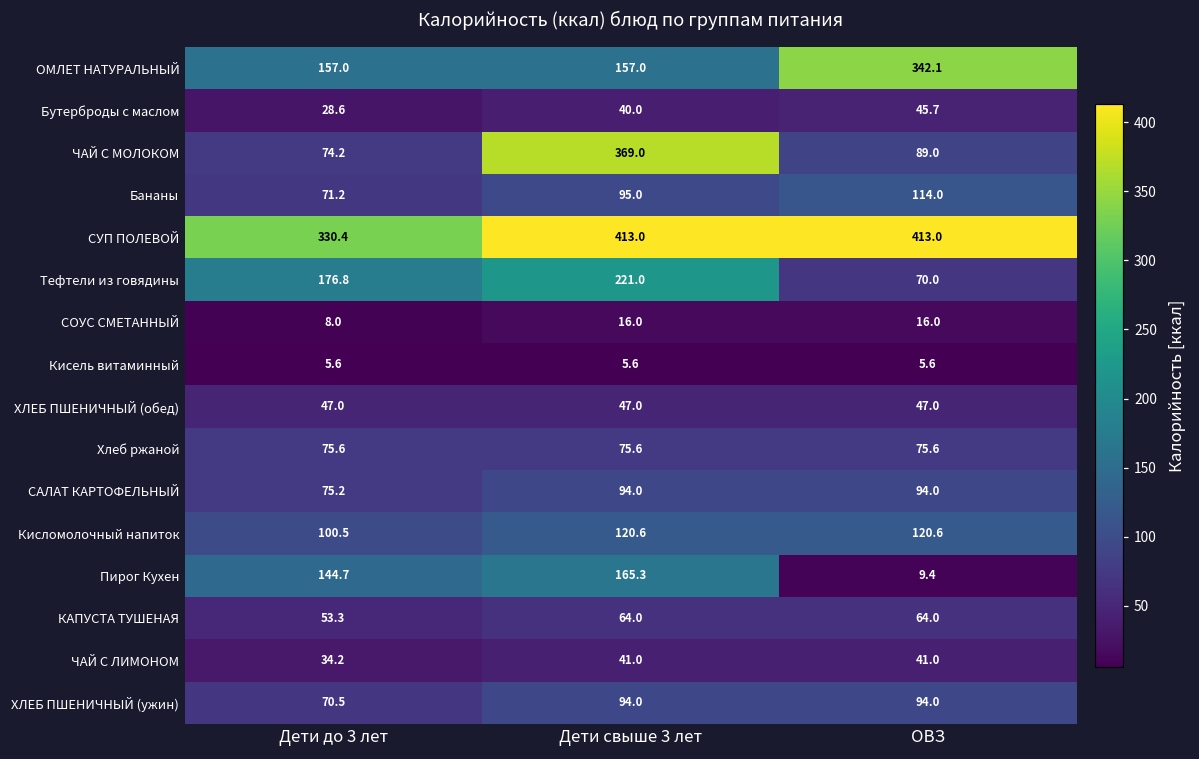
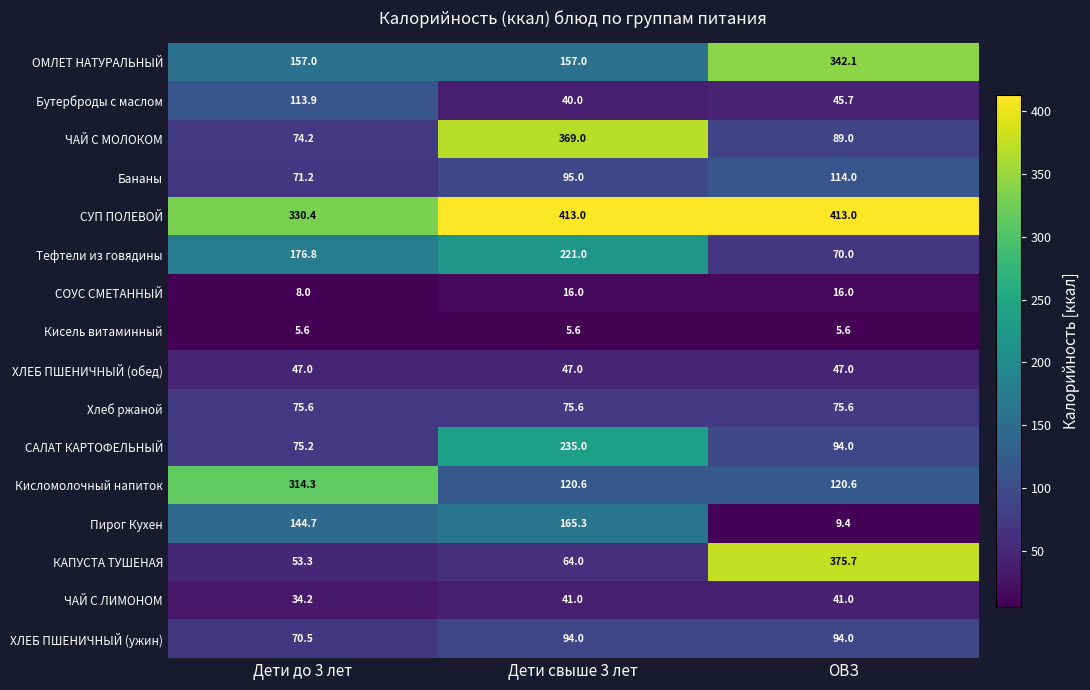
Бутерброды с маслом, Дети до 3 лет: 28.6 -> 113.9
САЛАТ КАРТОФЕЛЬНЫЙ, Дети свыше 3 лет: 94.0 -> 235.0
Кисломолочный напиток, Дети до 3 лет: 100.5 -> 314.3
КАПУСТА ТУШЕНАЯ, ОВЗ: 64.0 -> 375.7
